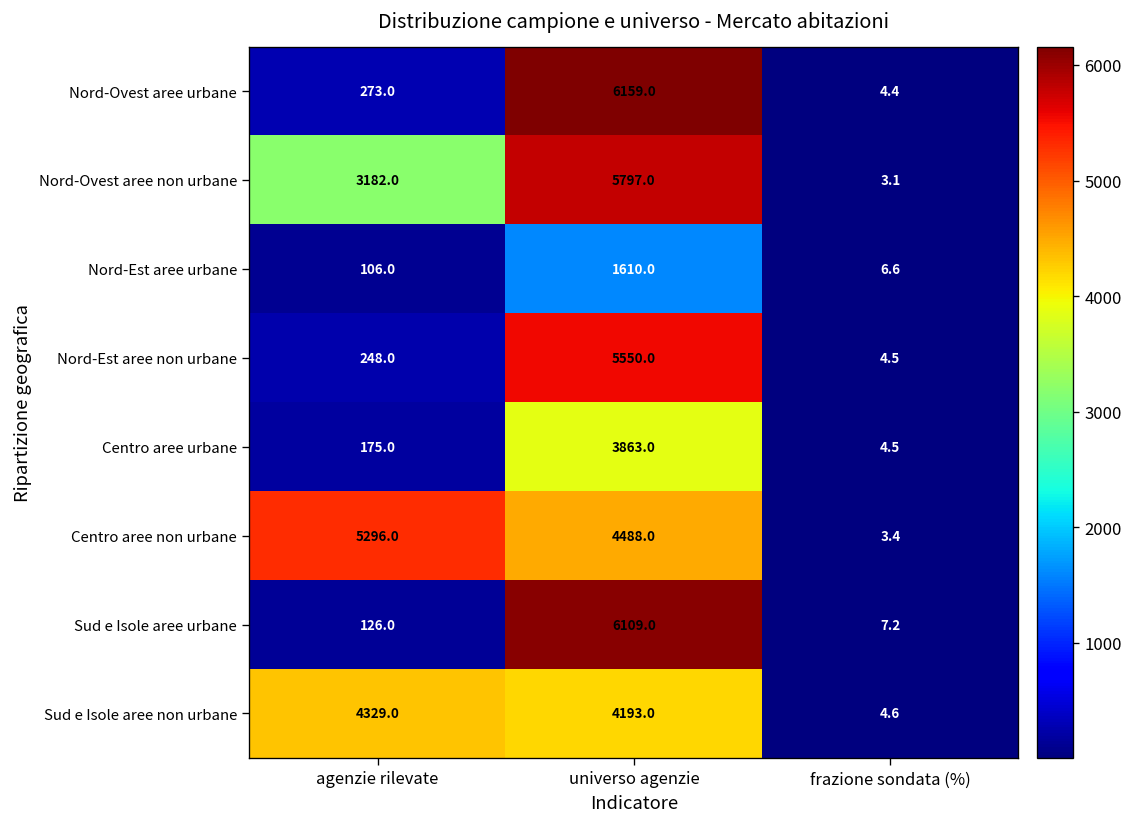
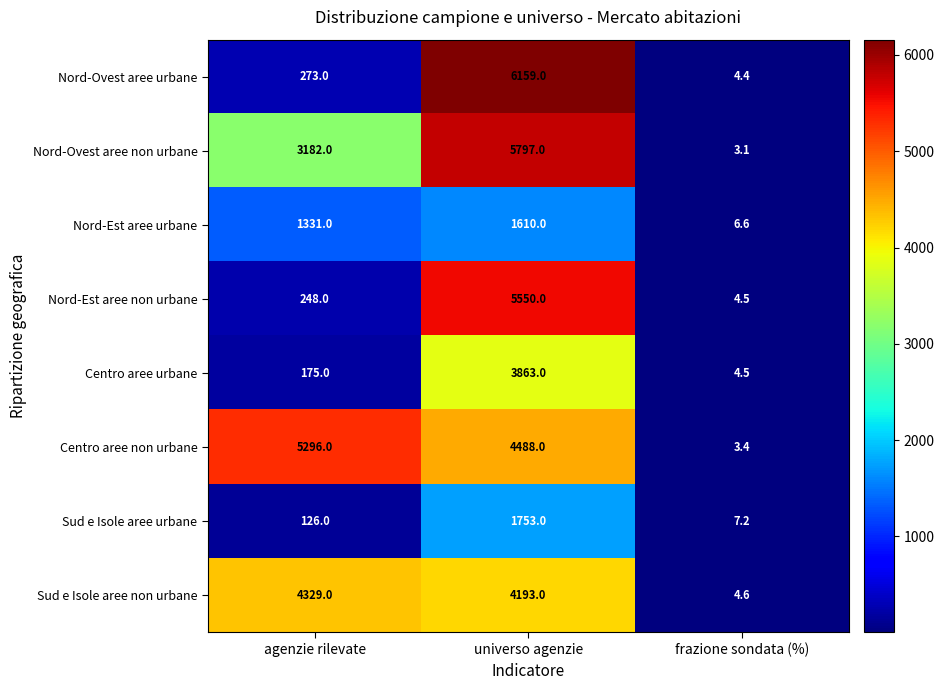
Nord-Est aree urbane, agenzie rilevate: 106.0 -> 1331.0
Sud e Isole aree urbane, universo agenzie: 6109.0 -> 1753.0
